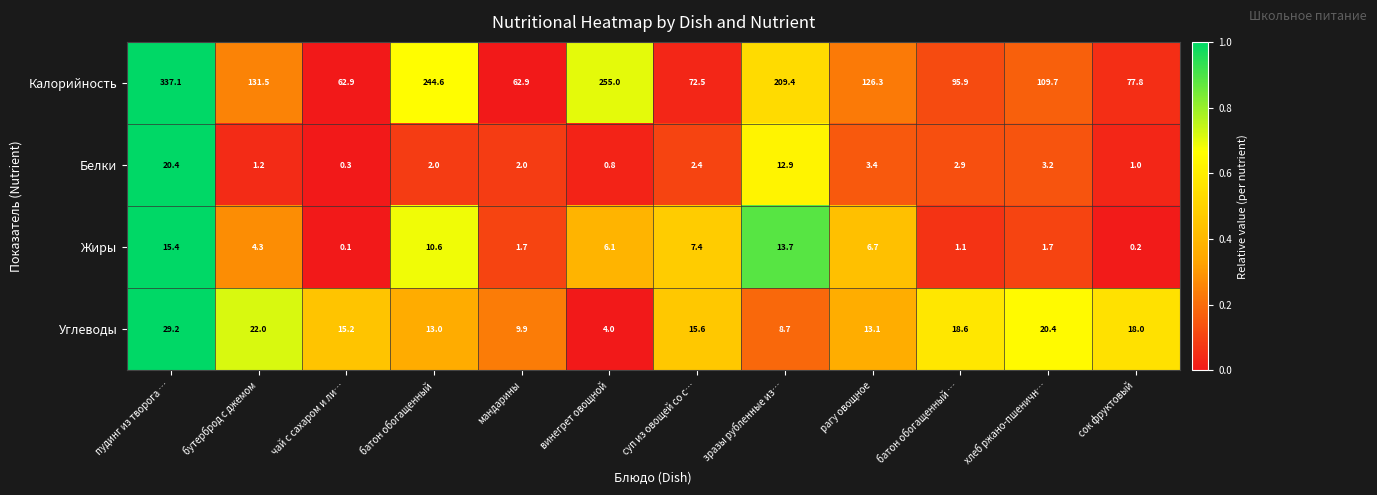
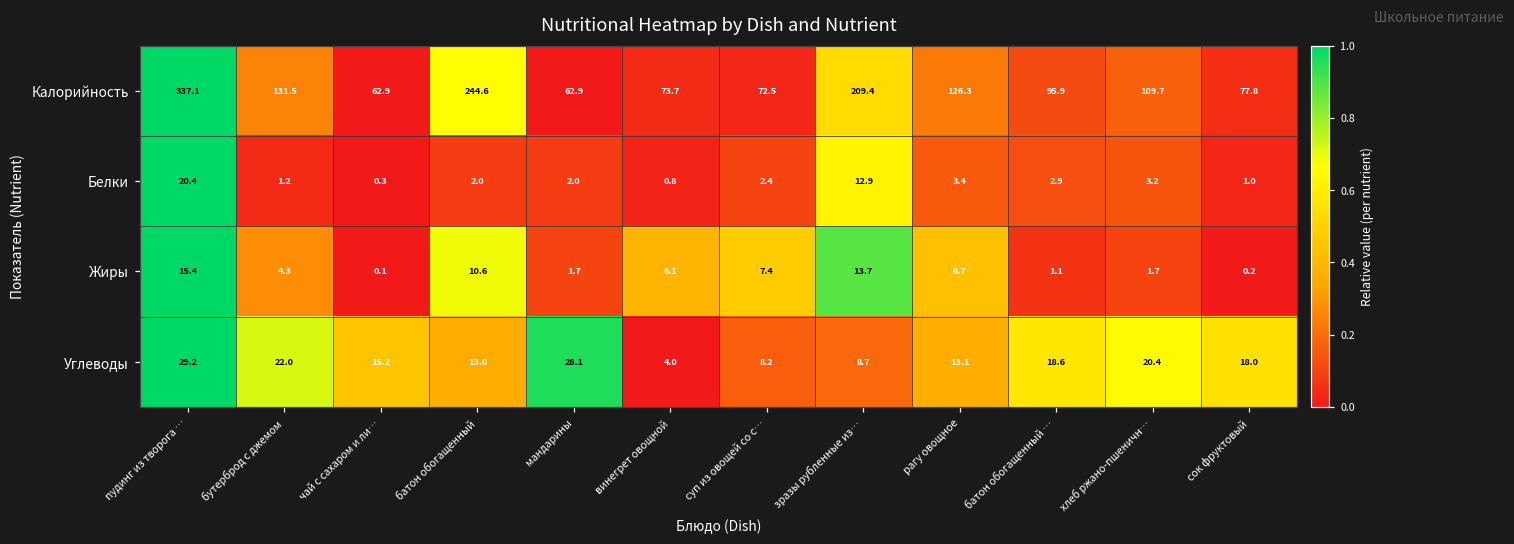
Калорийность, винегрет овощной: 255.0 -> 73.7
Углеводы, мандарины: 9.9 -> 28.1
Углеводы, суп из овощей со с…: 15.6 -> 8.2
